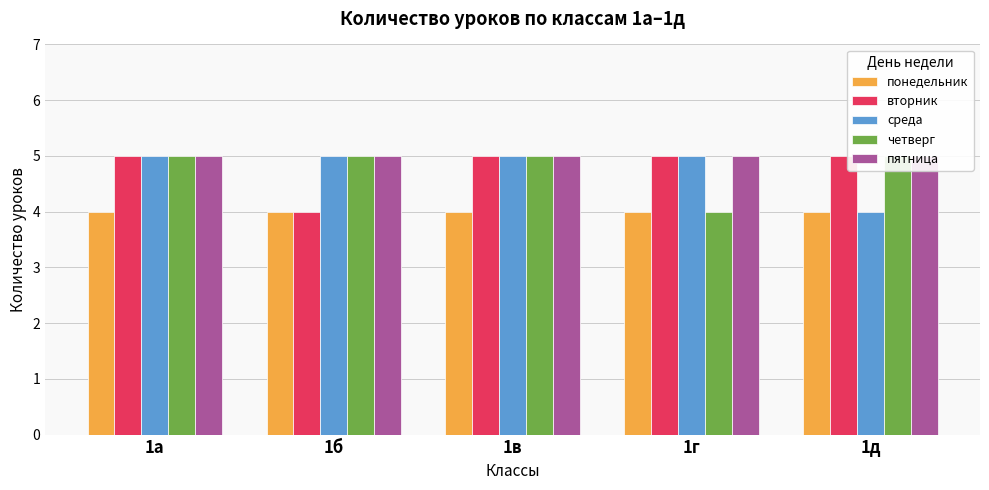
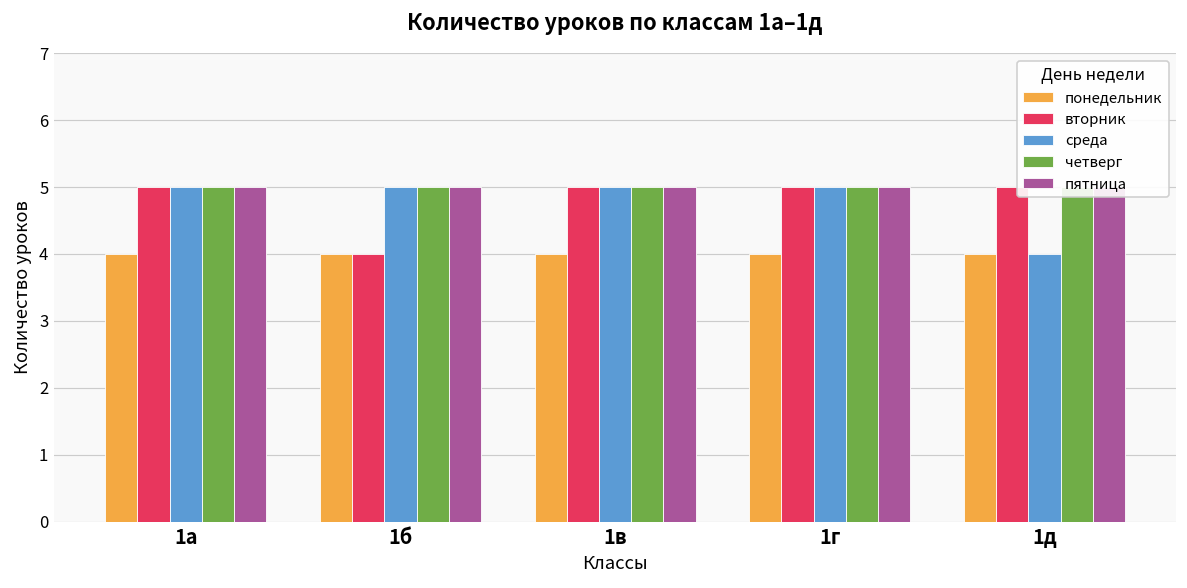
четверг, 1г: 4 -> 5
